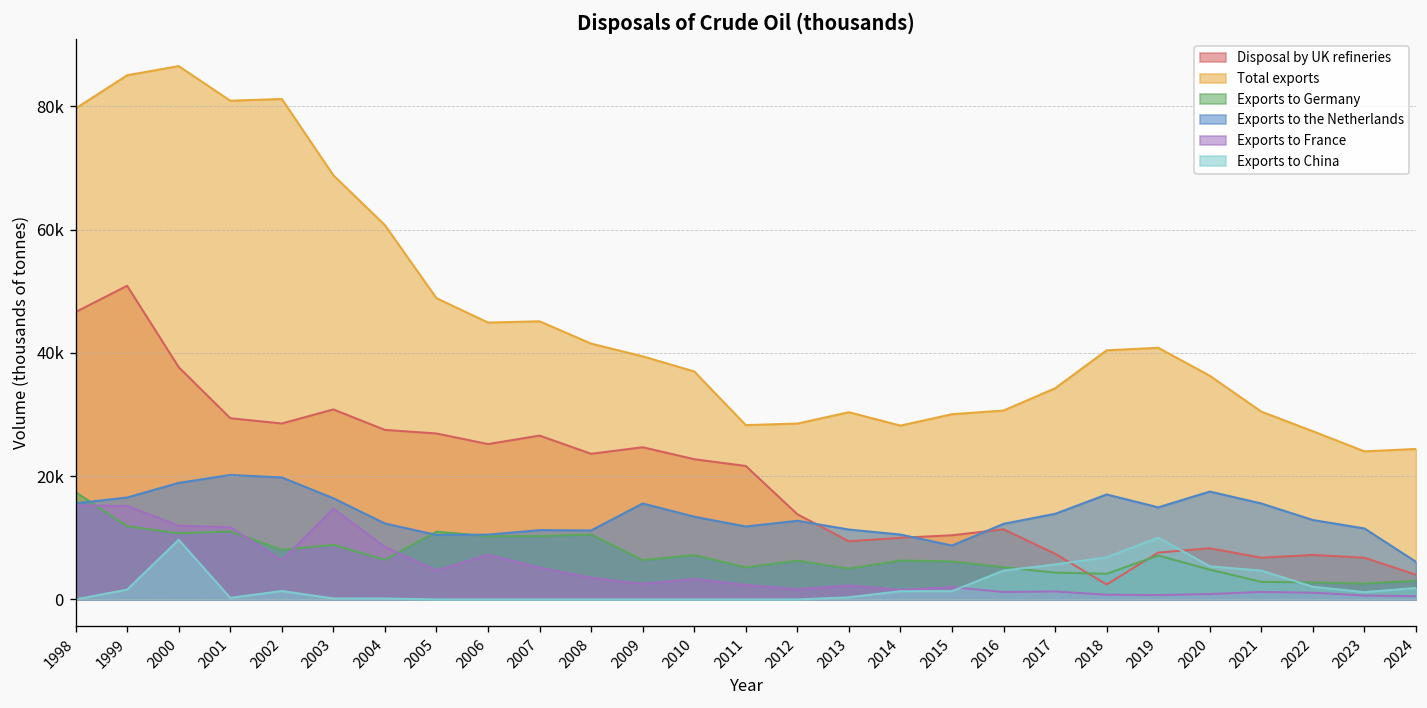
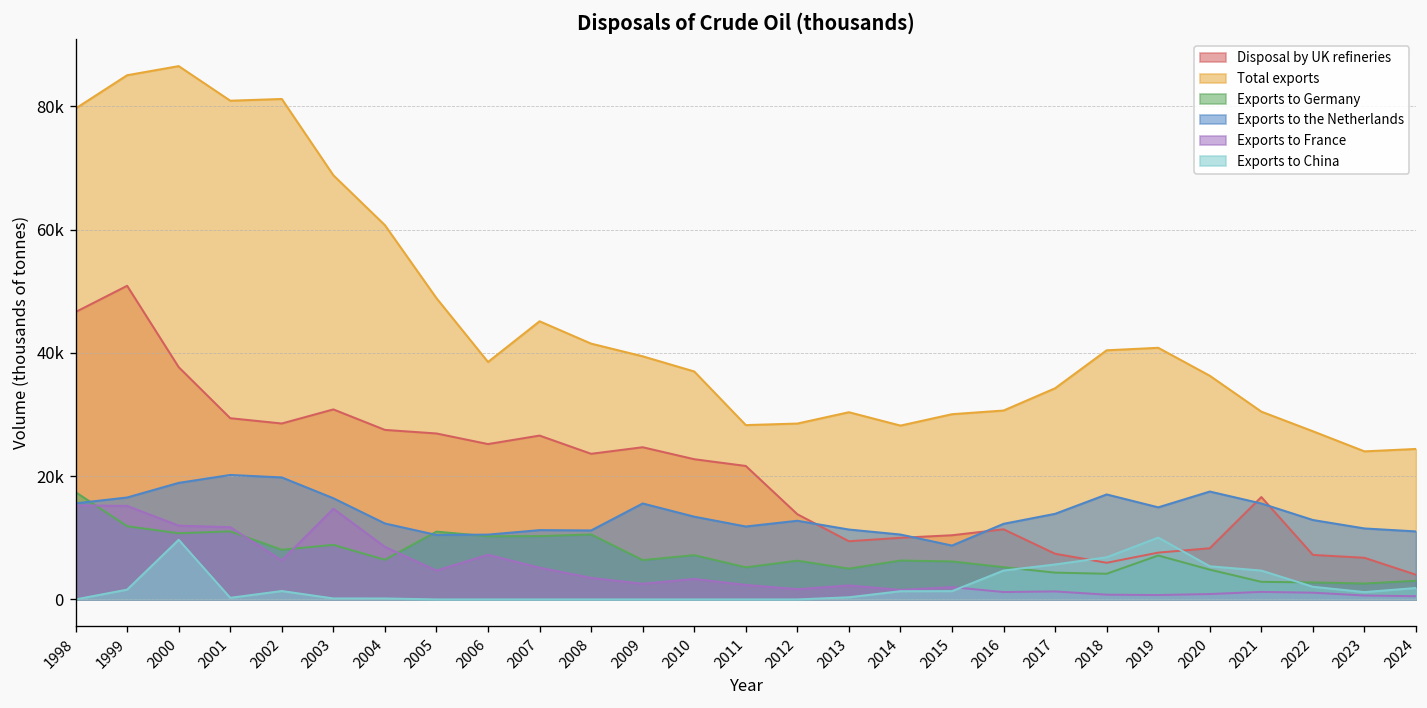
Total exports, 2006: 45000 -> 39000
Disposal by UK refineries, 2018: 2000 -> 6000
Disposal by UK refineries, 2021: 7000 -> 17000
Exports to the Netherlands, 2024: 6000 -> 11000
